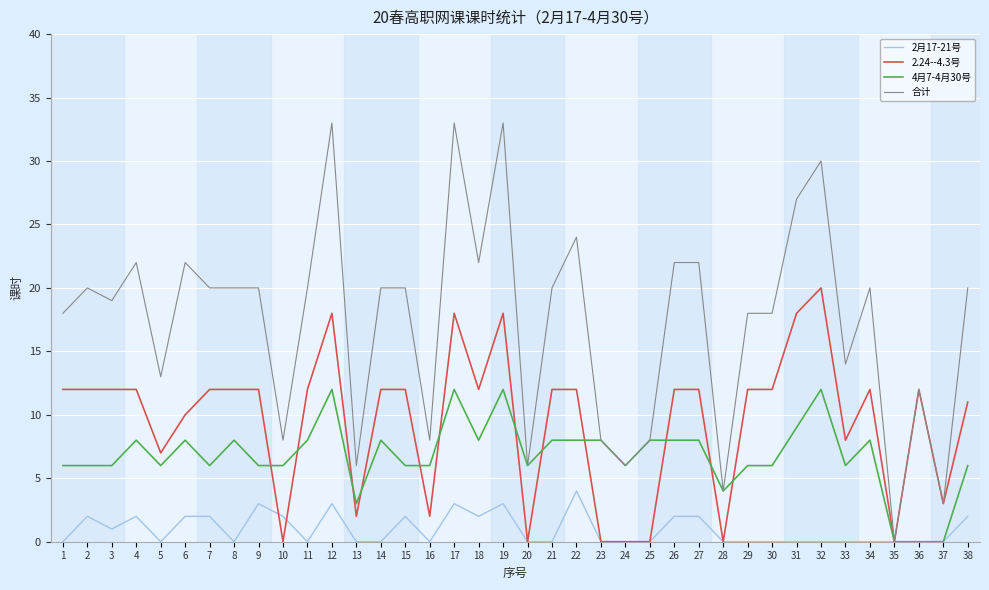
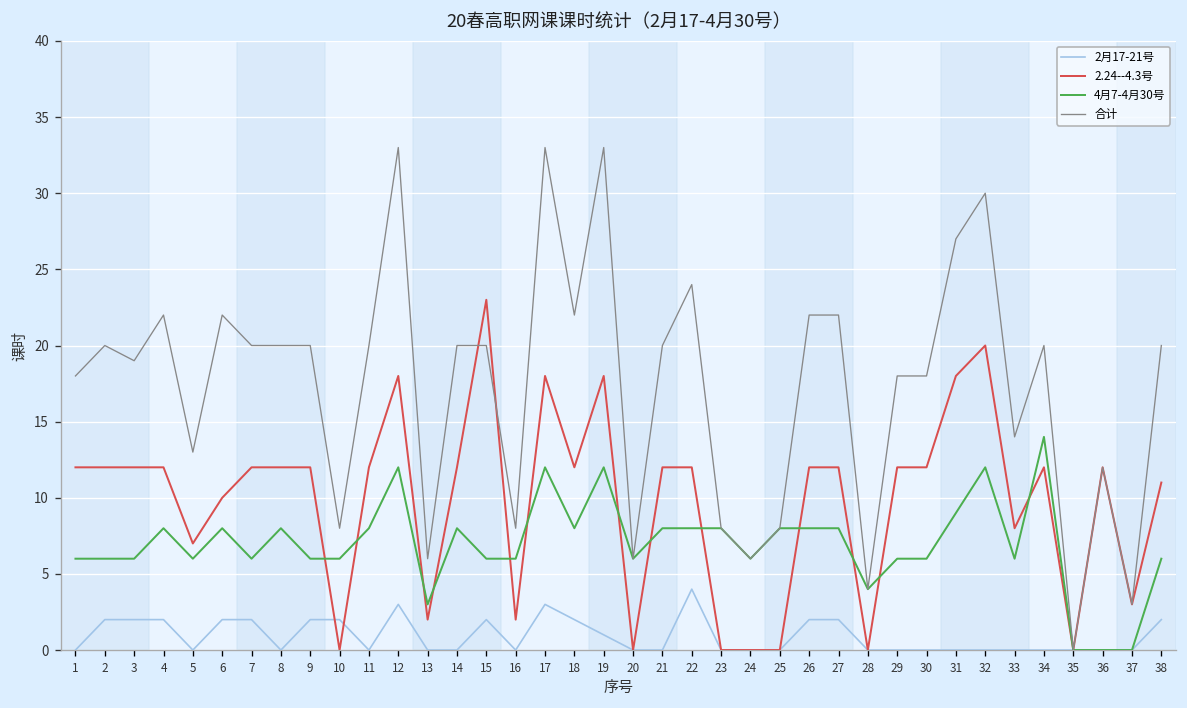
2月17-21号, 3: 1 -> 2
2月17-21号, 9: 3 -> 2
2.24--4.3号, 15: 12 -> 23
2月17-21号, 19: 3 -> 1
4月7-4月30号, 34: 8 -> 14
